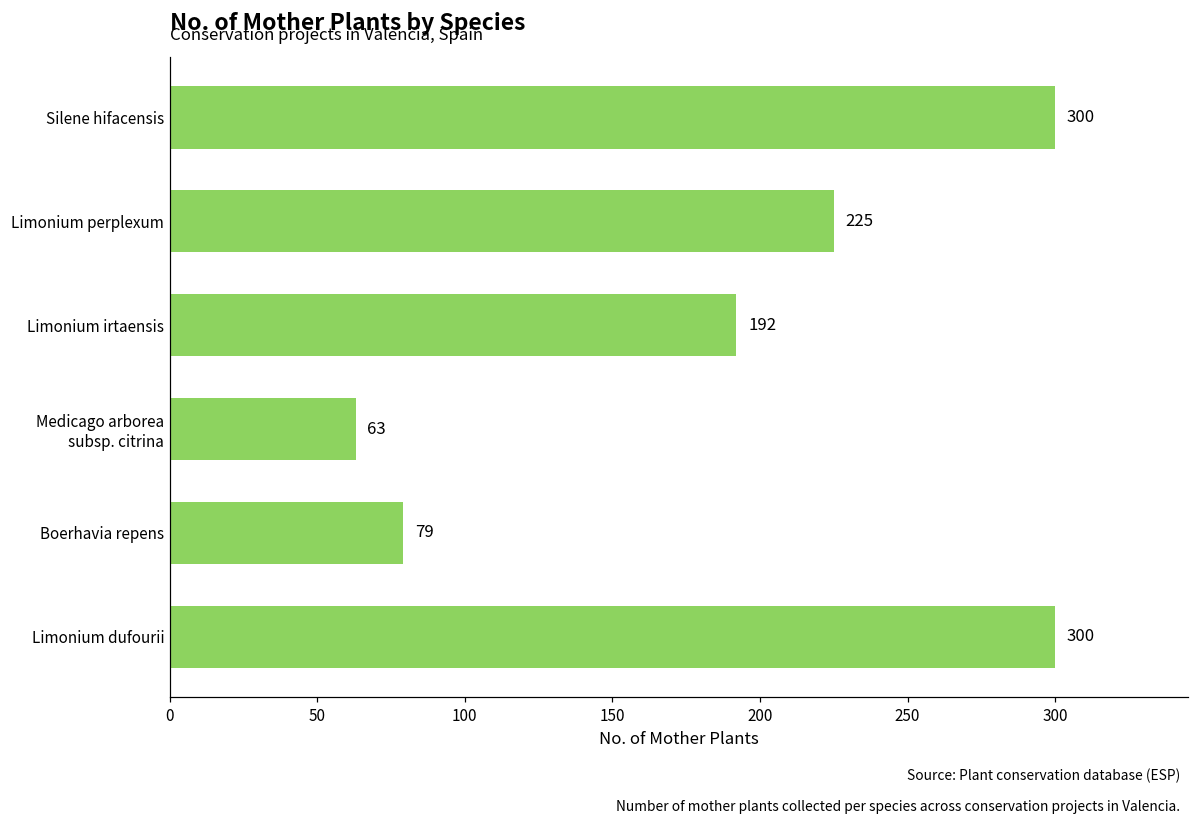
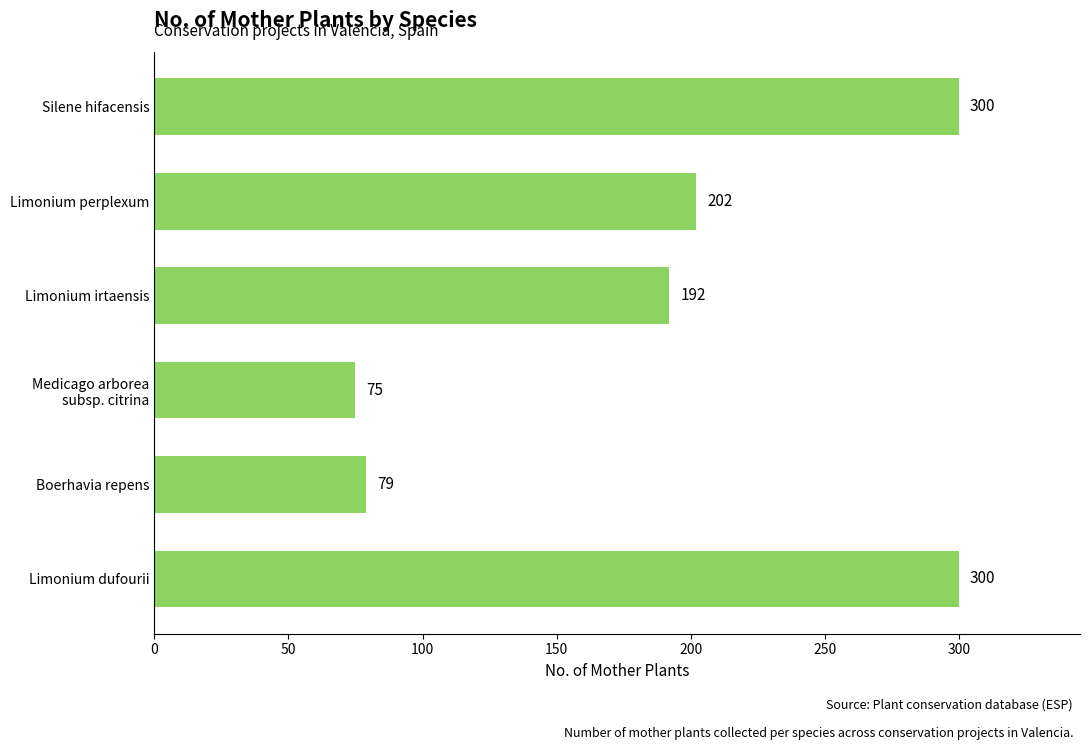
Limonium perplexum: 225 -> 202
Medicago arborea subsp. citrina: 63 -> 75
